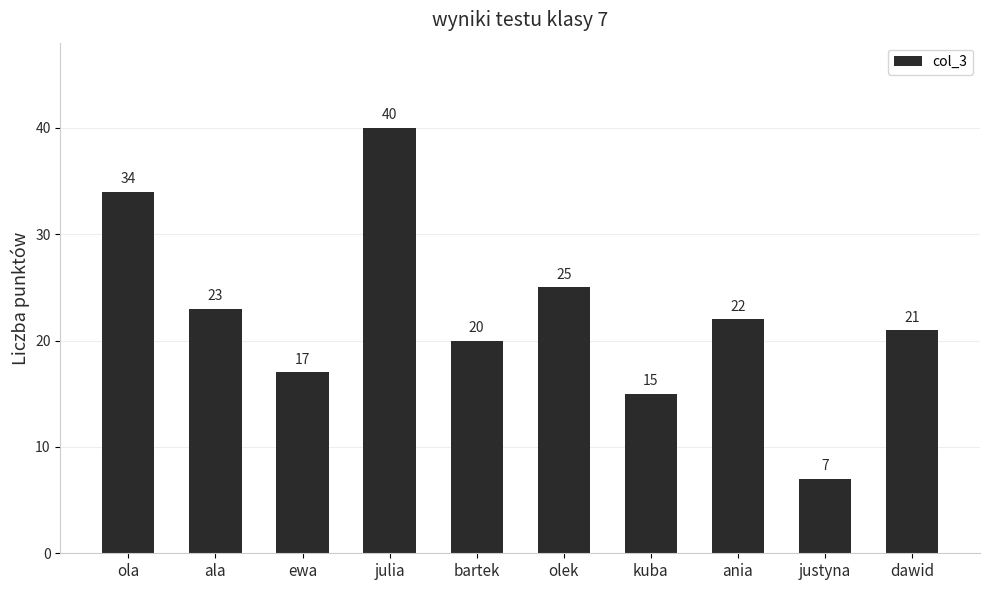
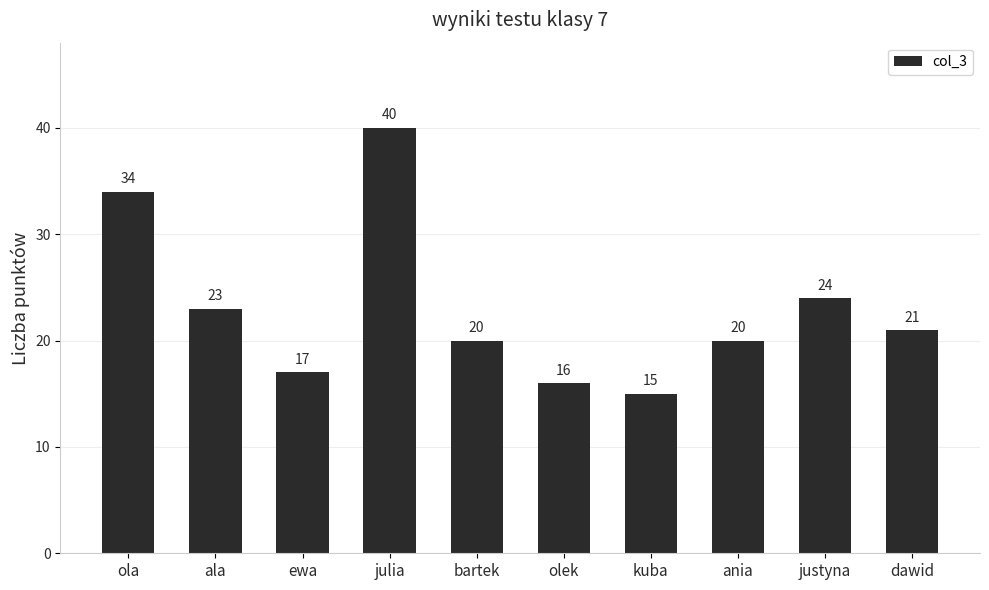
olek: 25 -> 16
ania: 22 -> 20
justyna: 7 -> 24
